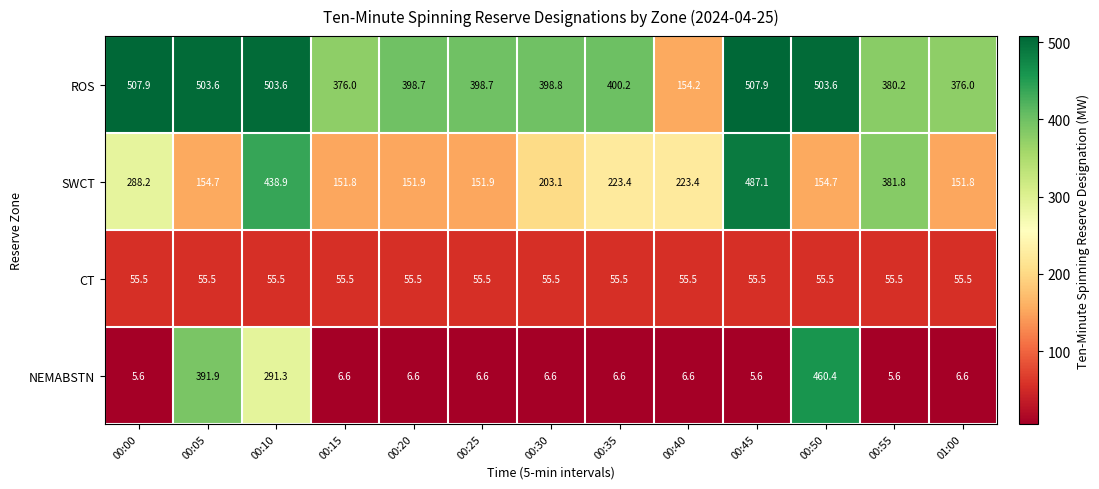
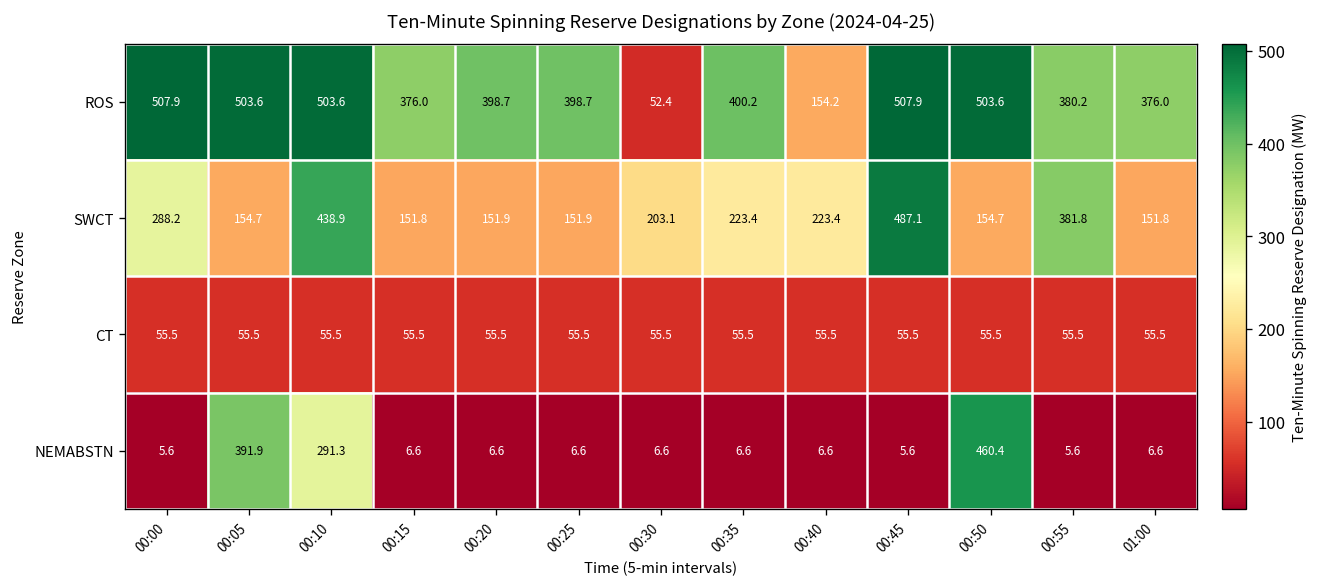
ROS, 00:30: 398.8 -> 52.4
